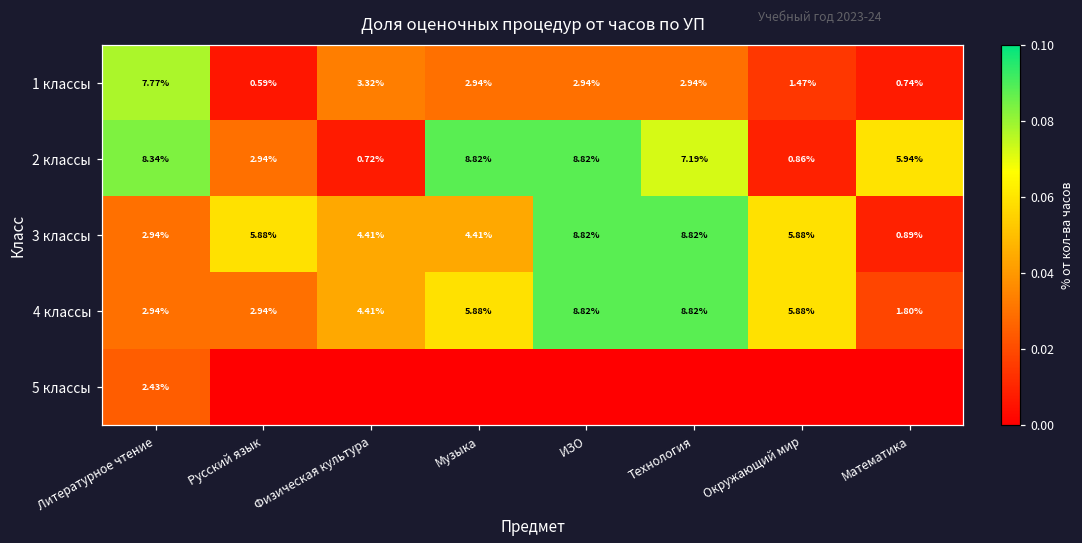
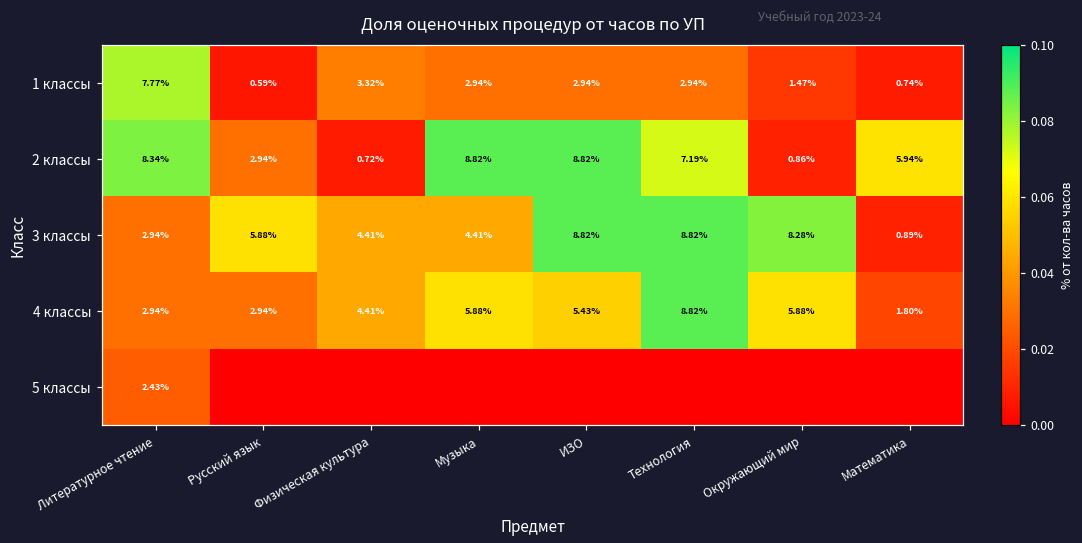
3 классы, Окружающий мир: 5.88% -> 8.28%
4 классы, ИЗО: 8.82% -> 5.43%
